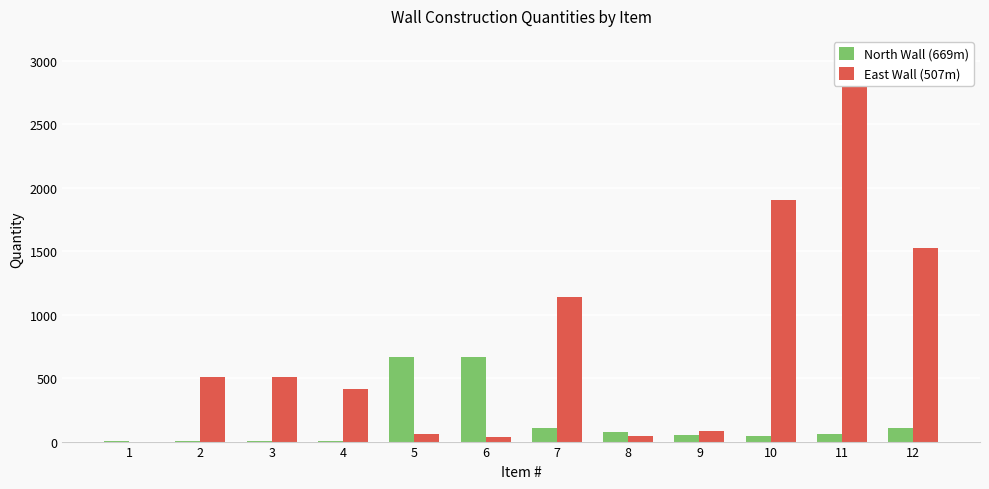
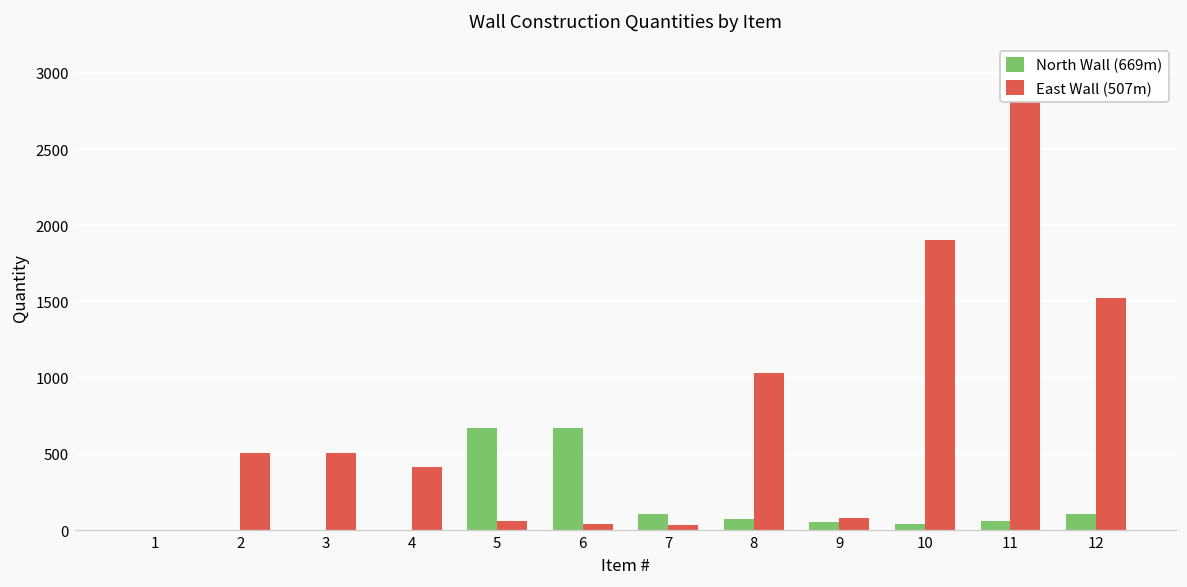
East Wall (507m), 7: 1140 -> 30
East Wall (507m), 8: 50 -> 1030
